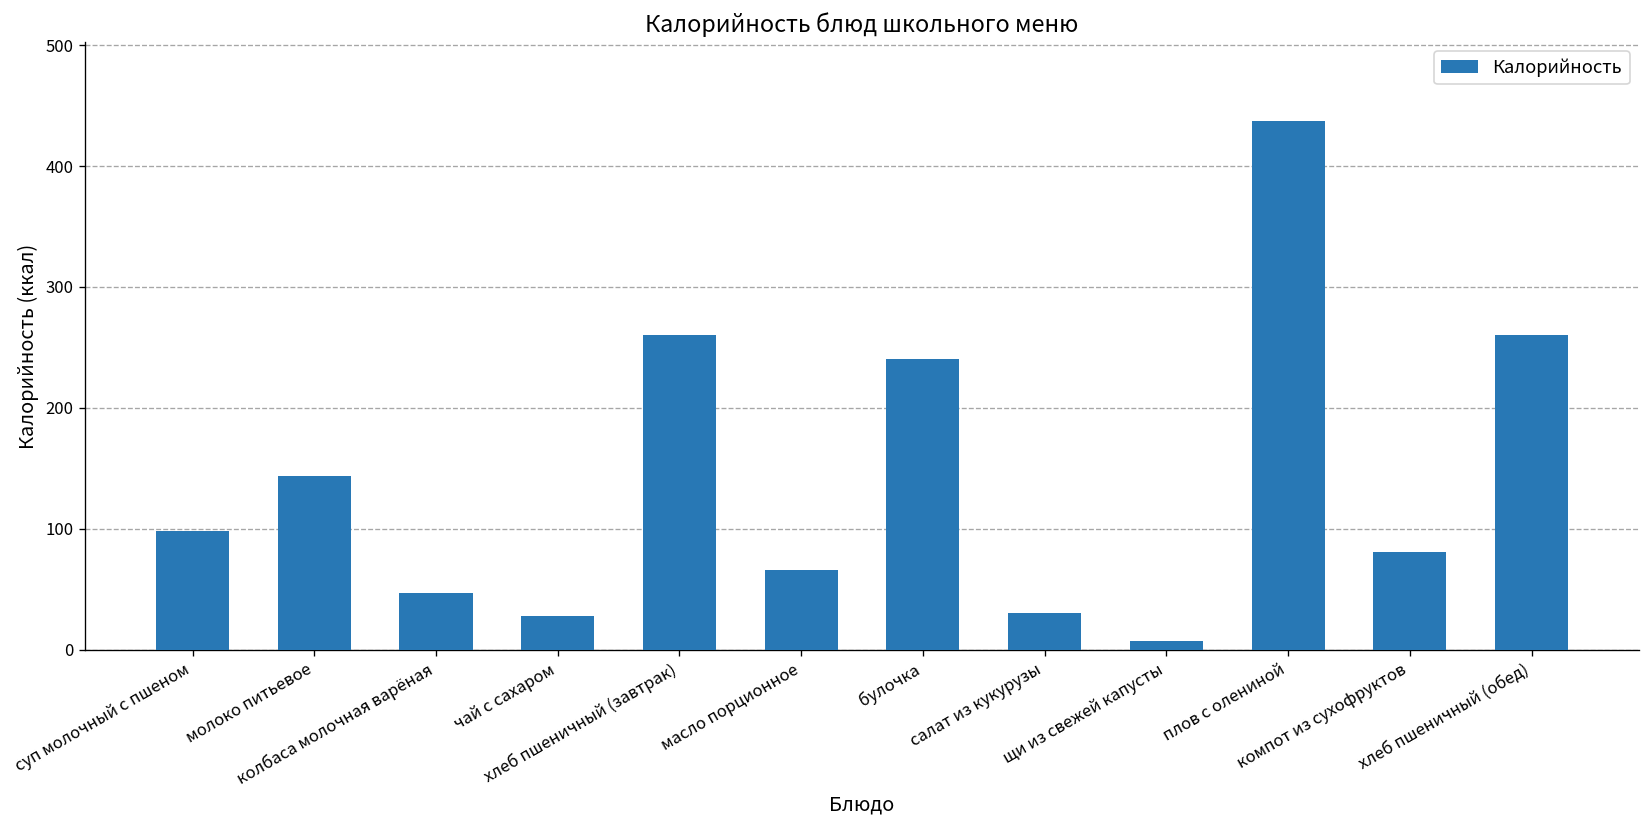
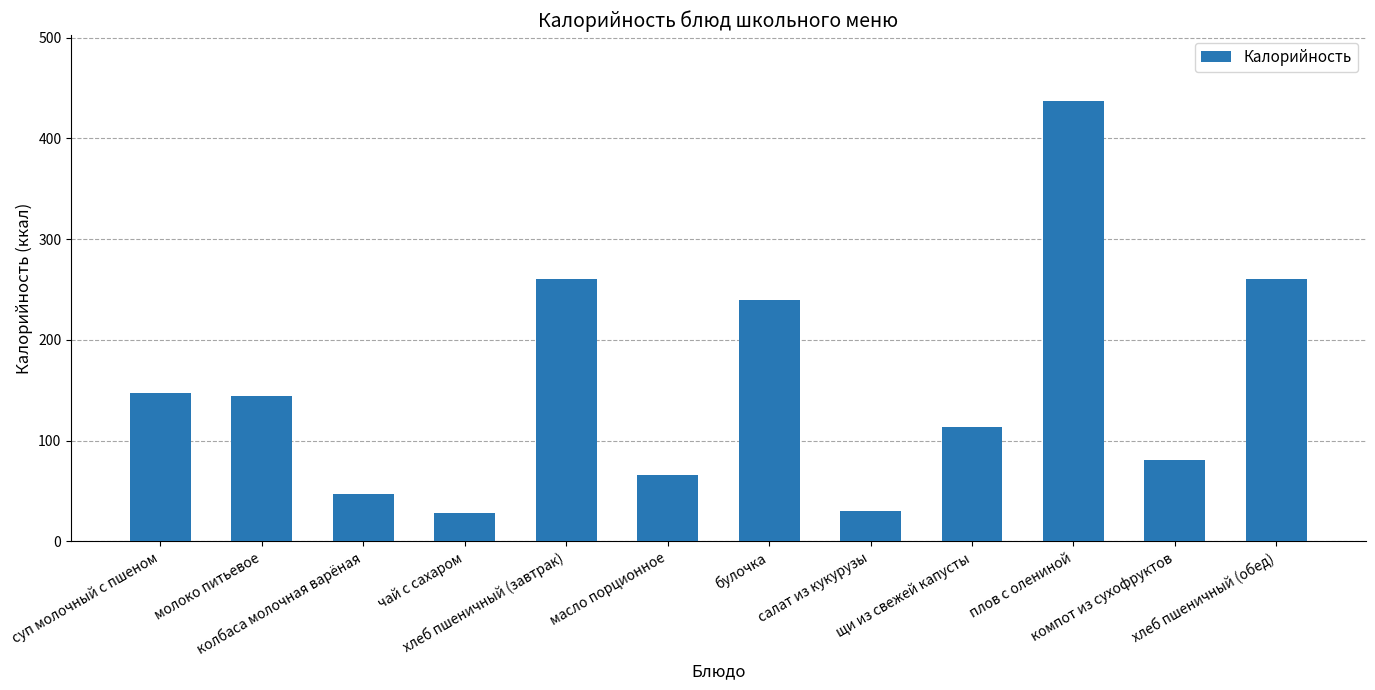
суп молочный с пшеном: 98 -> 147
щи из свежей капусты: 7 -> 114
